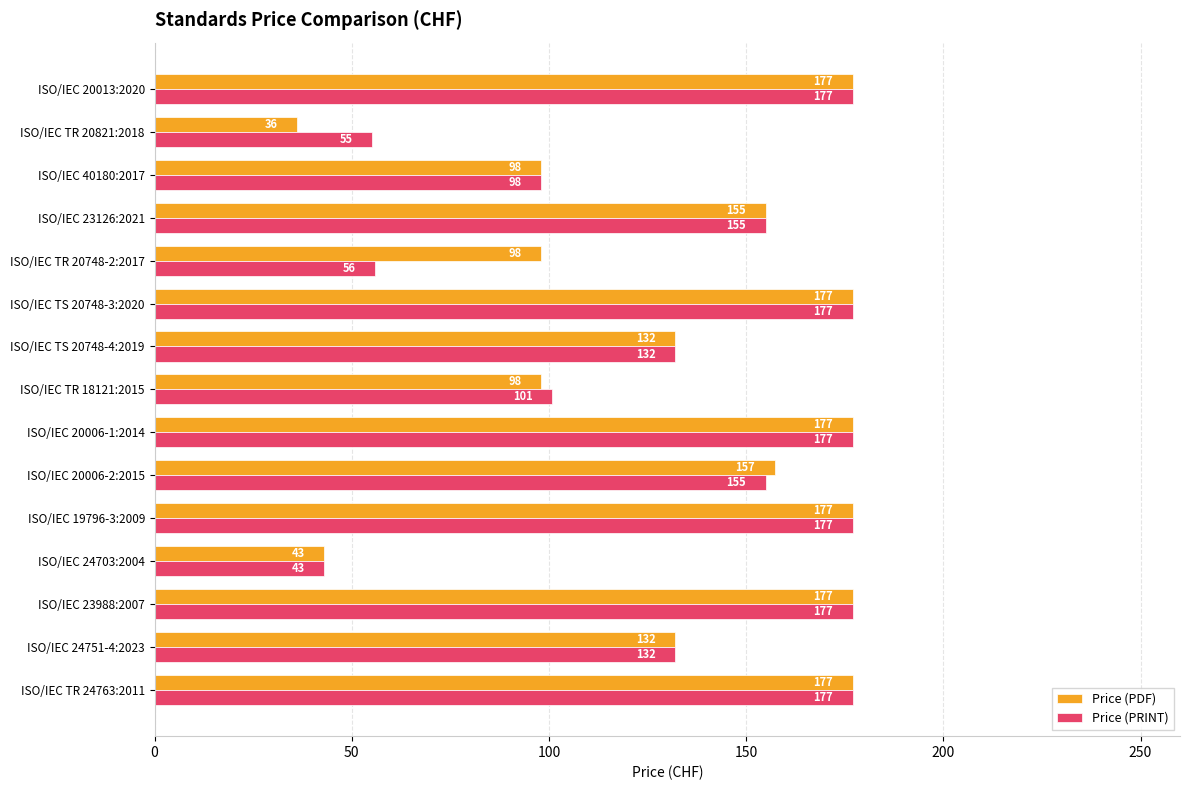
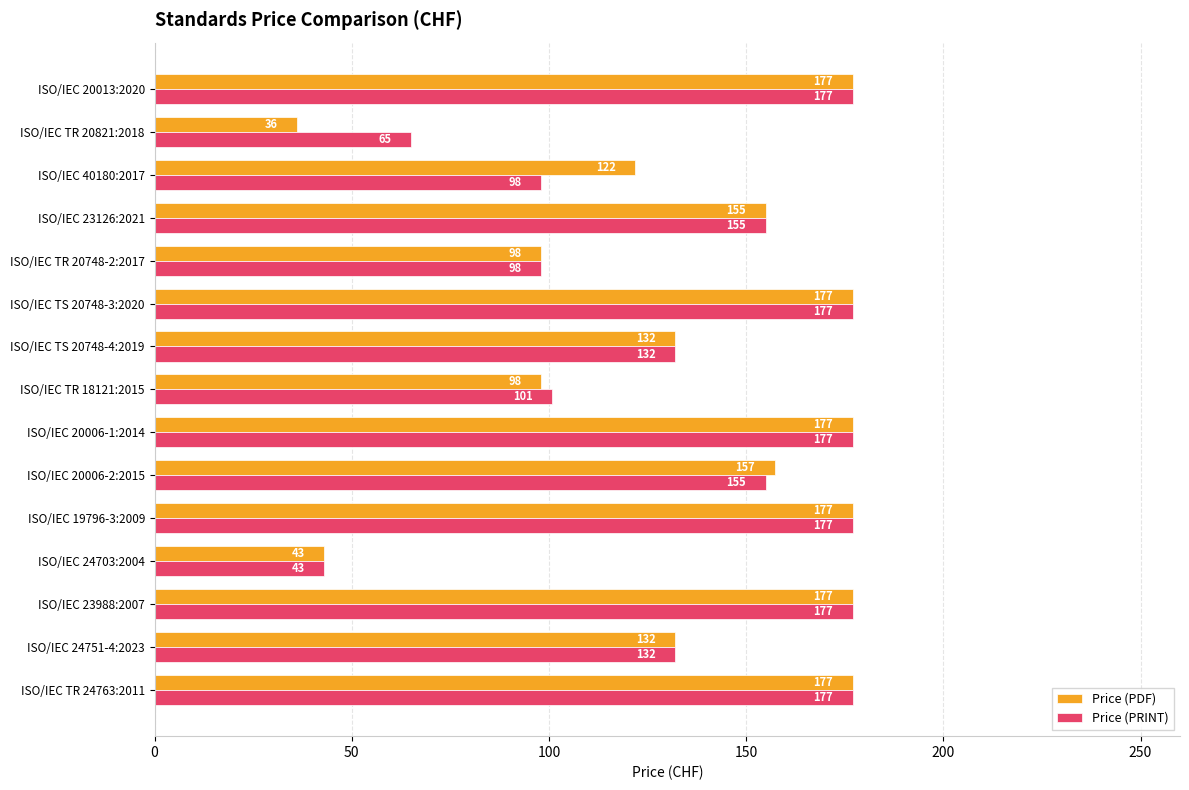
Price (PRINT), ISO/IEC TR 20821:2018: 55 -> 65
Price (PDF), ISO/IEC 40180:2017: 98 -> 122
Price (PRINT), ISO/IEC TR 20748-2:2017: 56 -> 98
